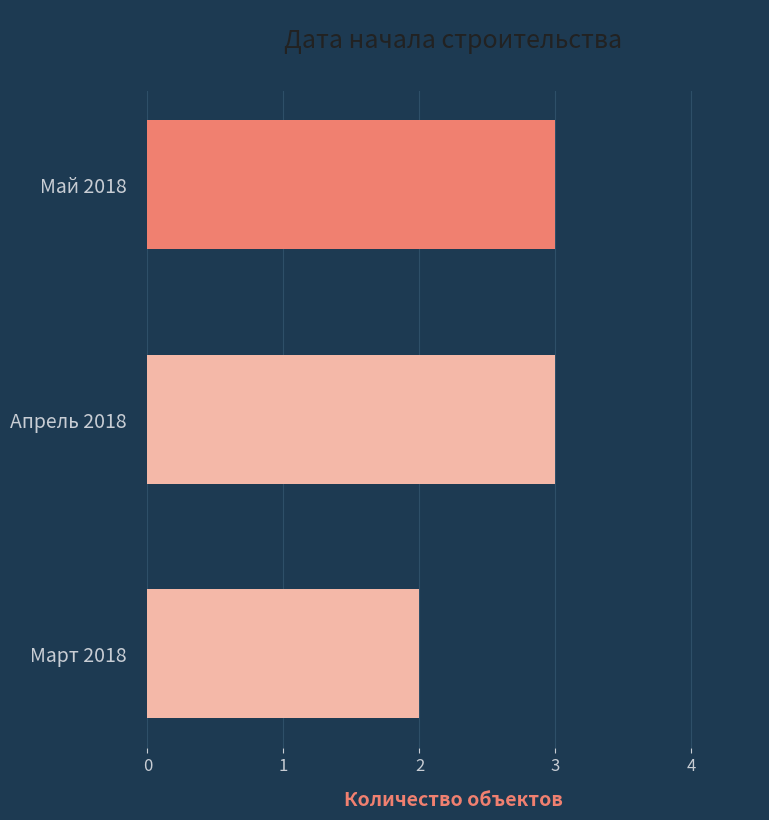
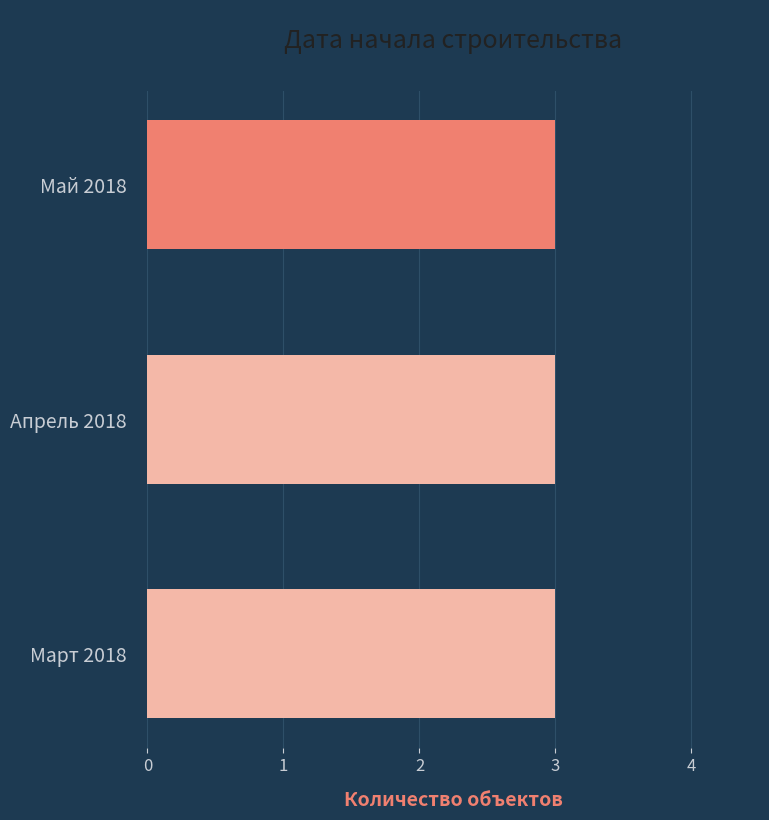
Март 2018: 2 -> 3
